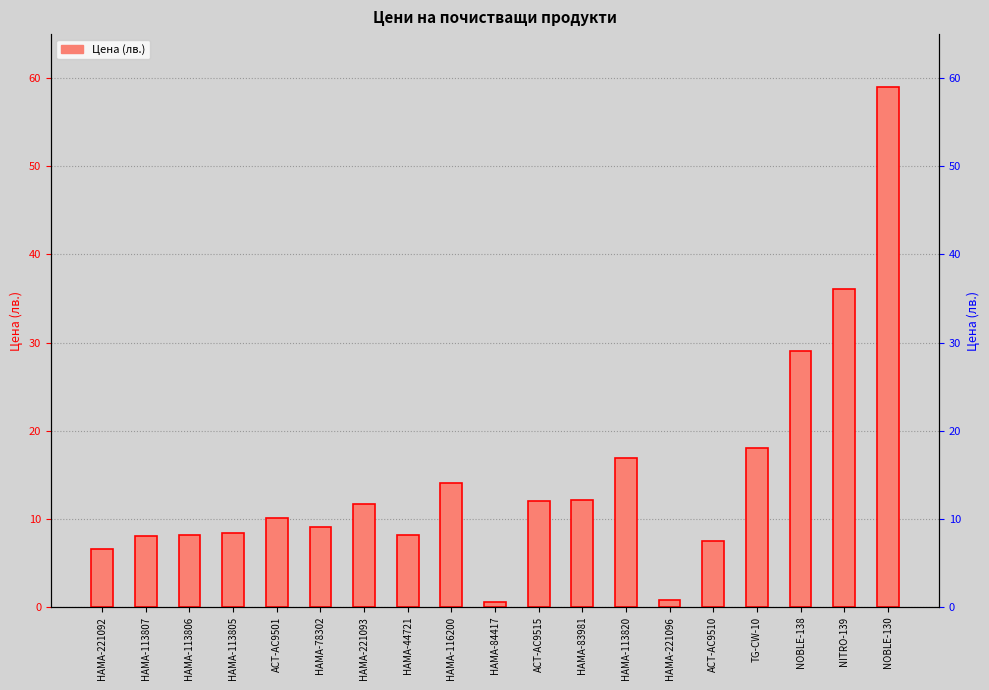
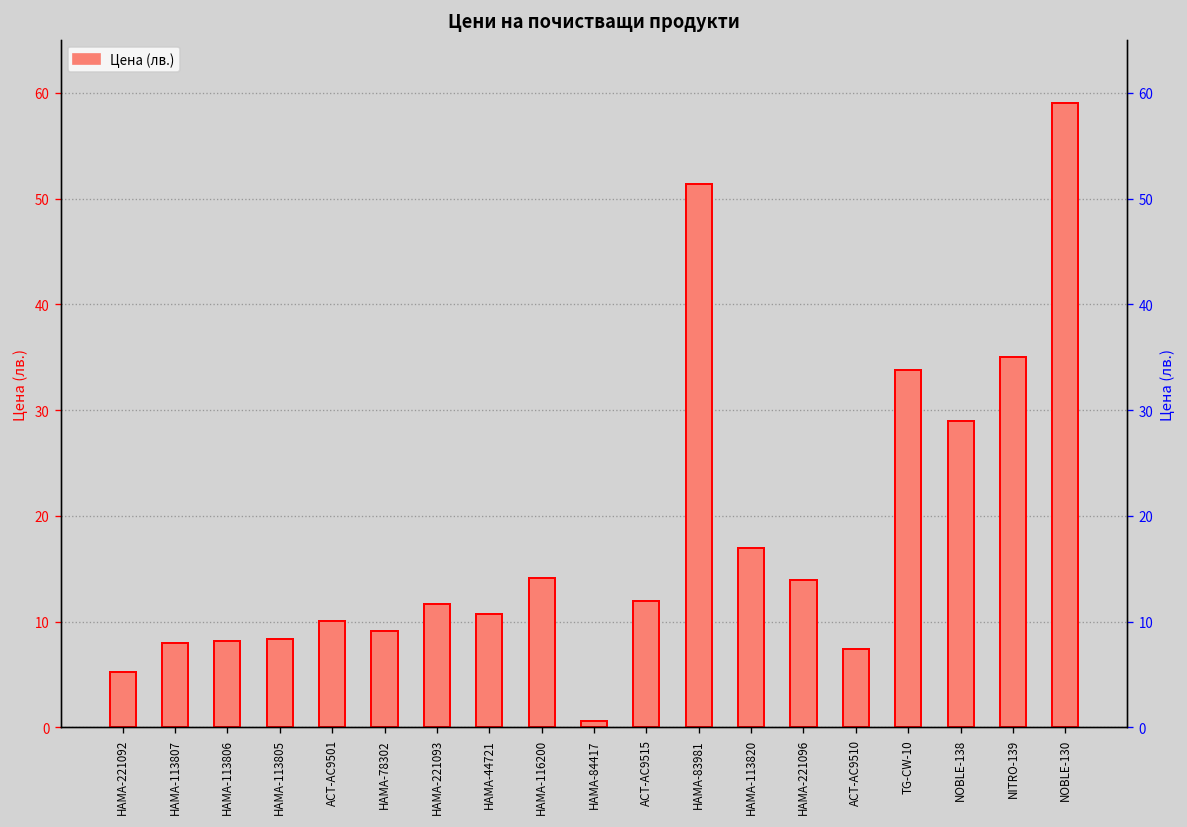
HAMA-221092: 7 -> 5
HAMA-44721: 8 -> 11
HAMA-83981: 12 -> 51
HAMA-221096: 1 -> 14
TG-CW-10: 18 -> 34
NITRO-139: 36 -> 35
